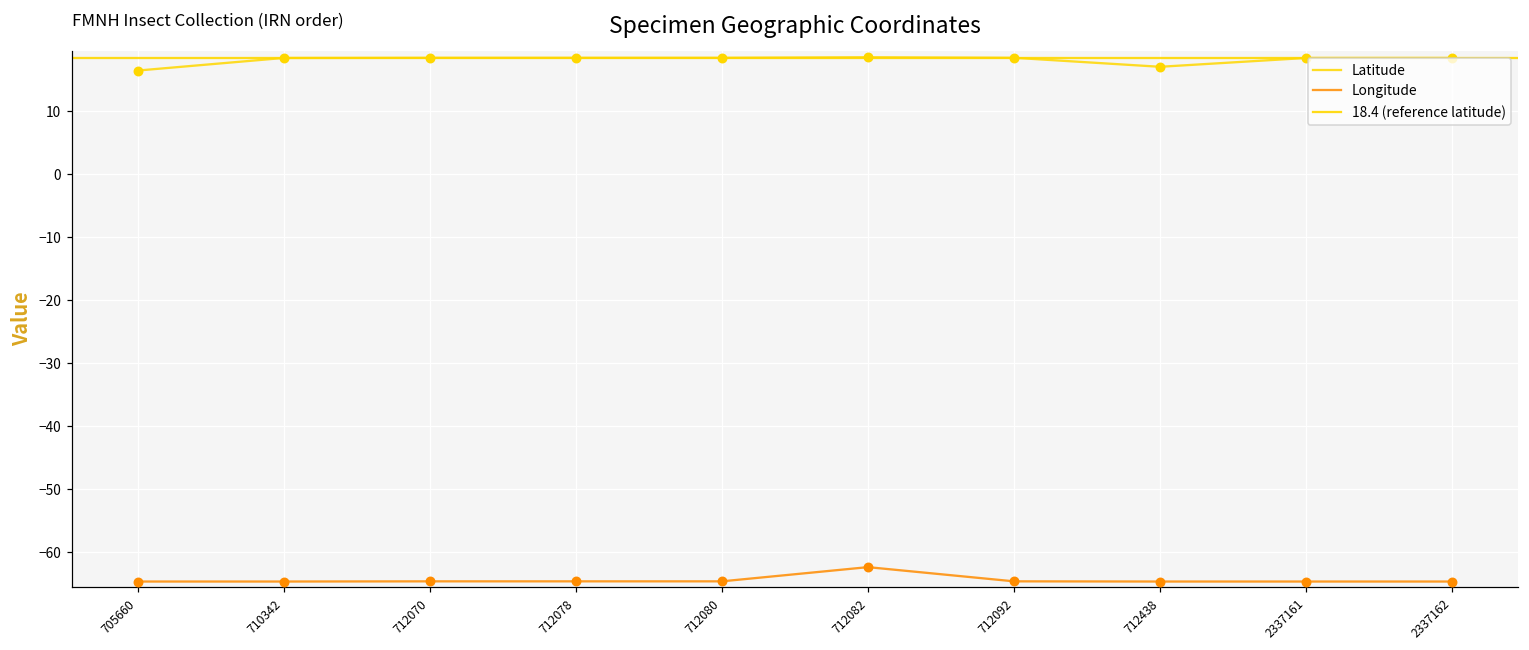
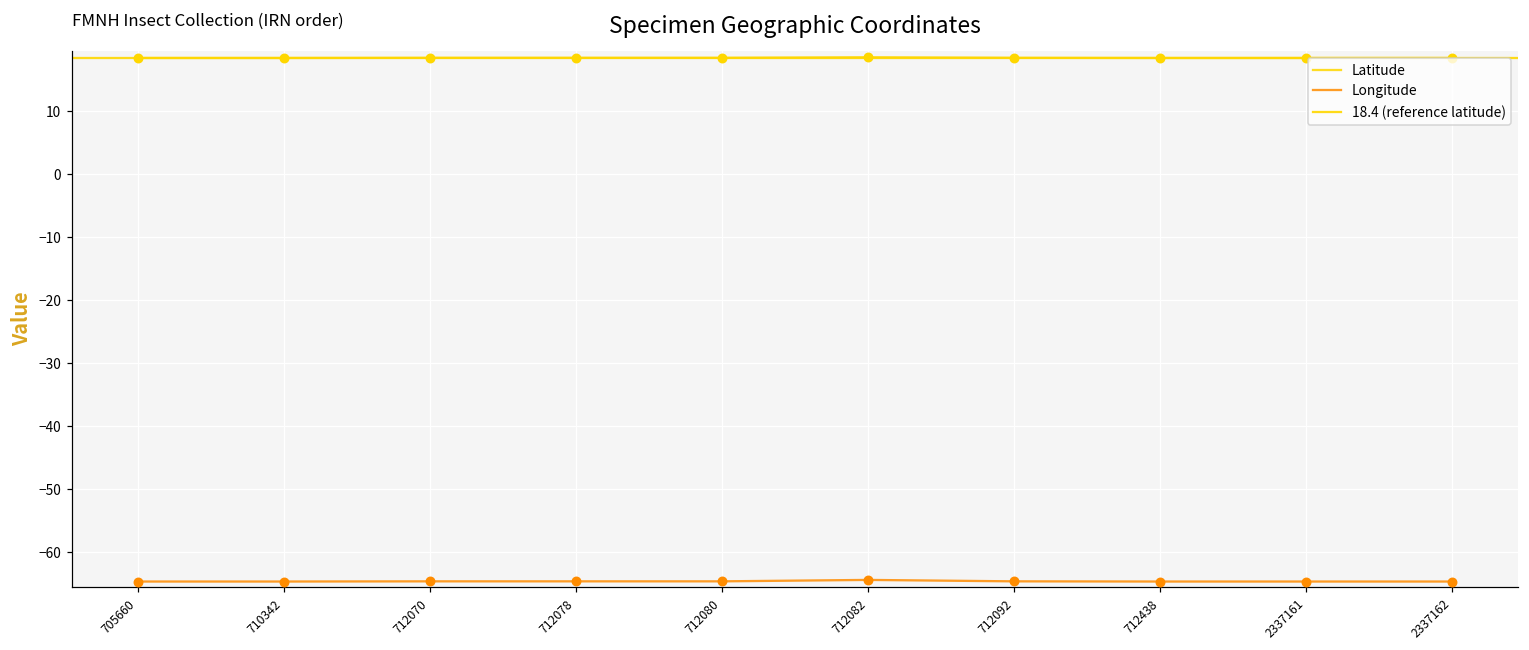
Latitude, 705660: 16 -> 18
Longitude, 712082: -62 -> -64
Latitude, 712438: 17 -> 18
